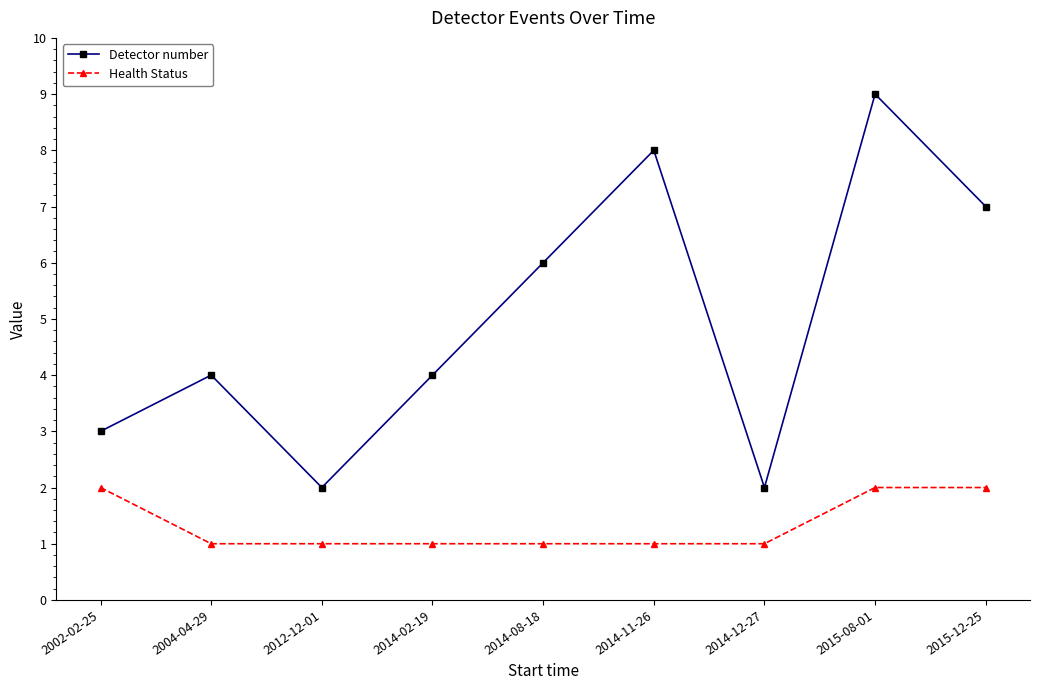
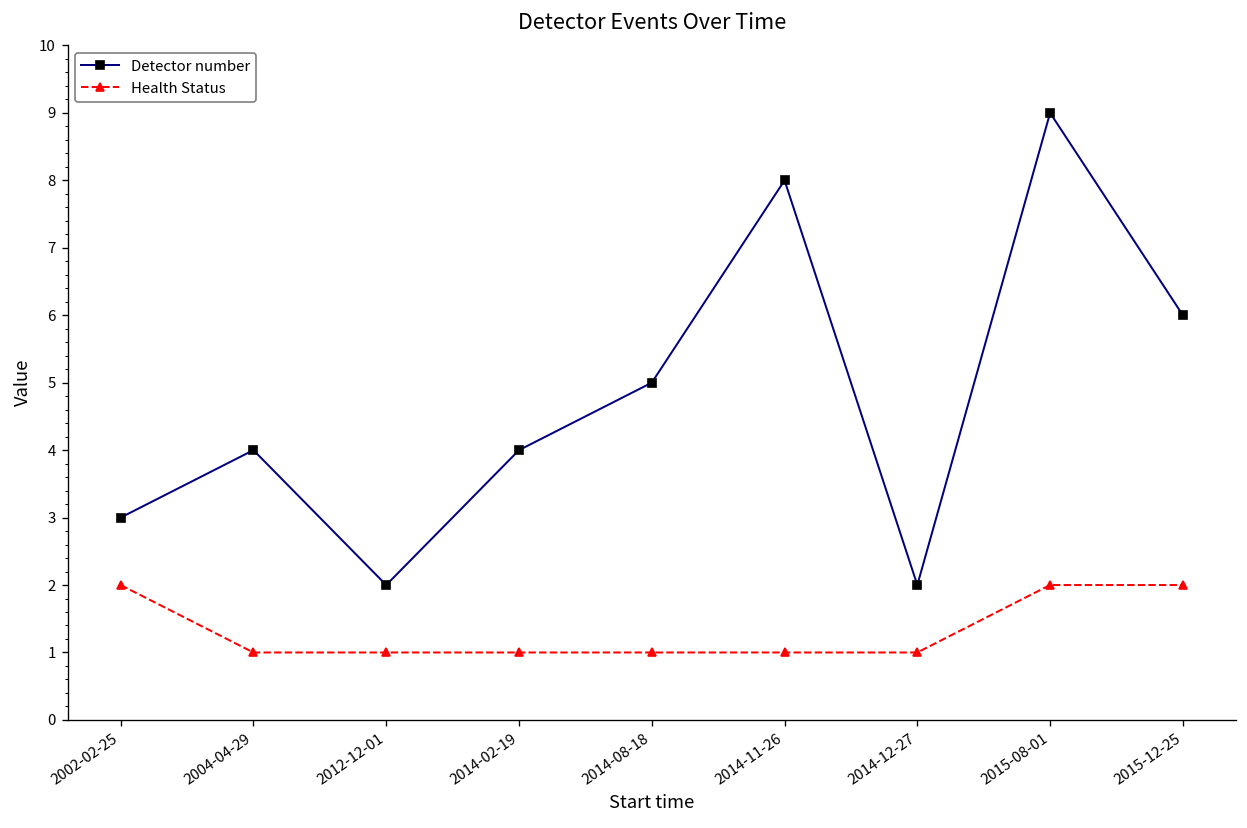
Detector number, 2014-08-18: 6 -> 5
Detector number, 2015-12-25: 7 -> 6
